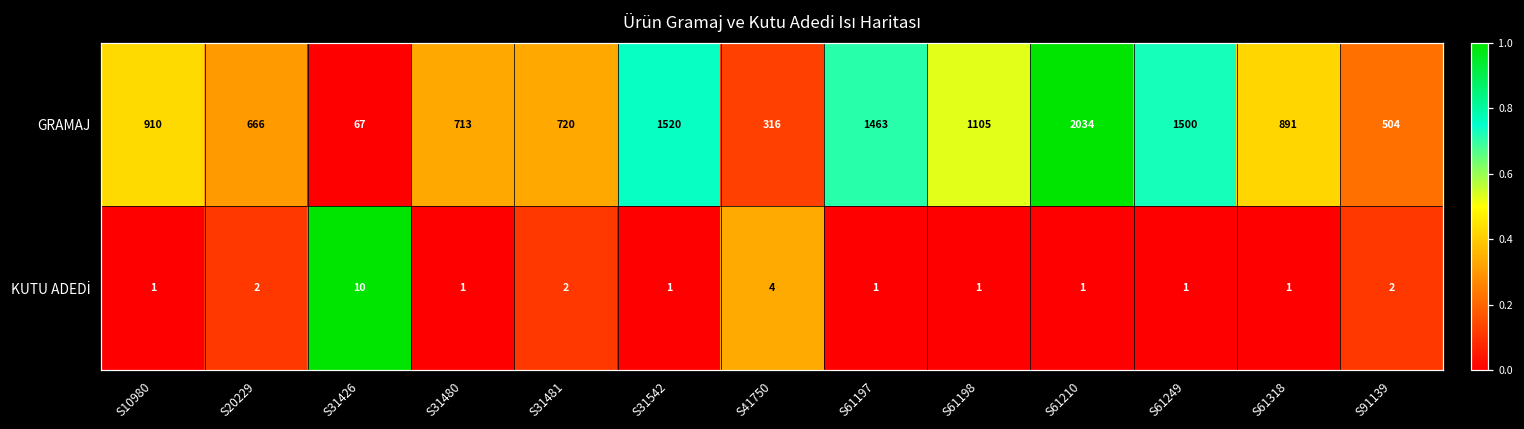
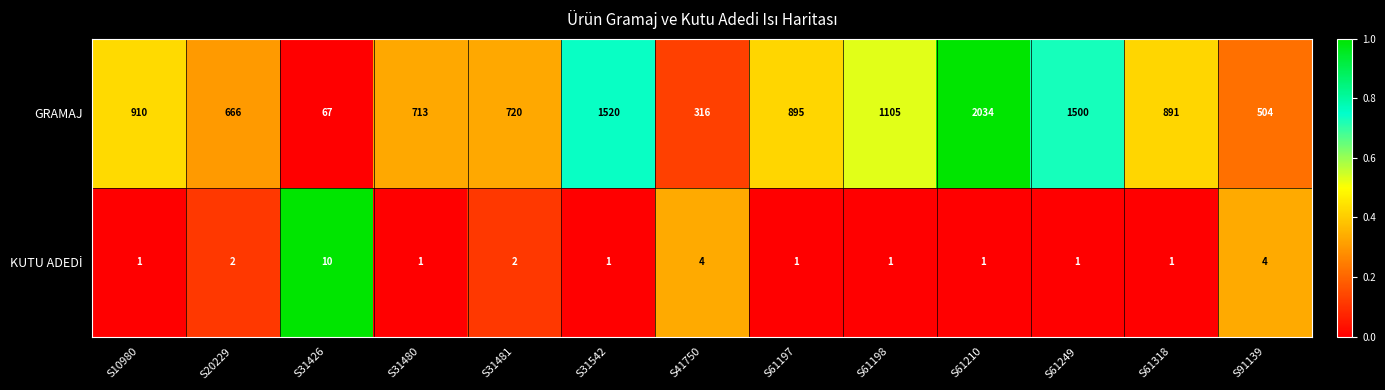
GRAMAJ, S61197: 1463 -> 895
KUTU ADEDİ, S91139: 2 -> 4
